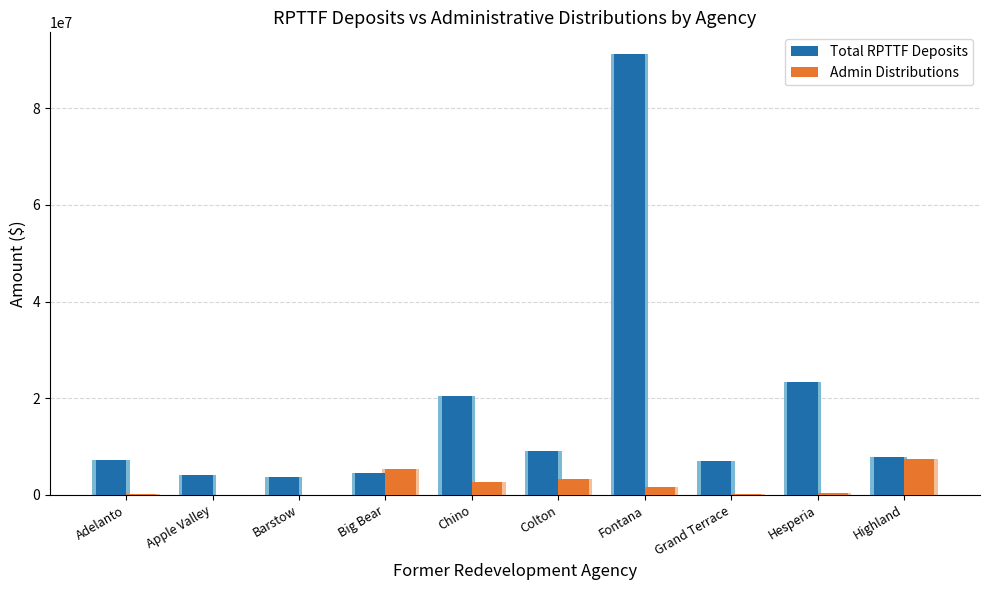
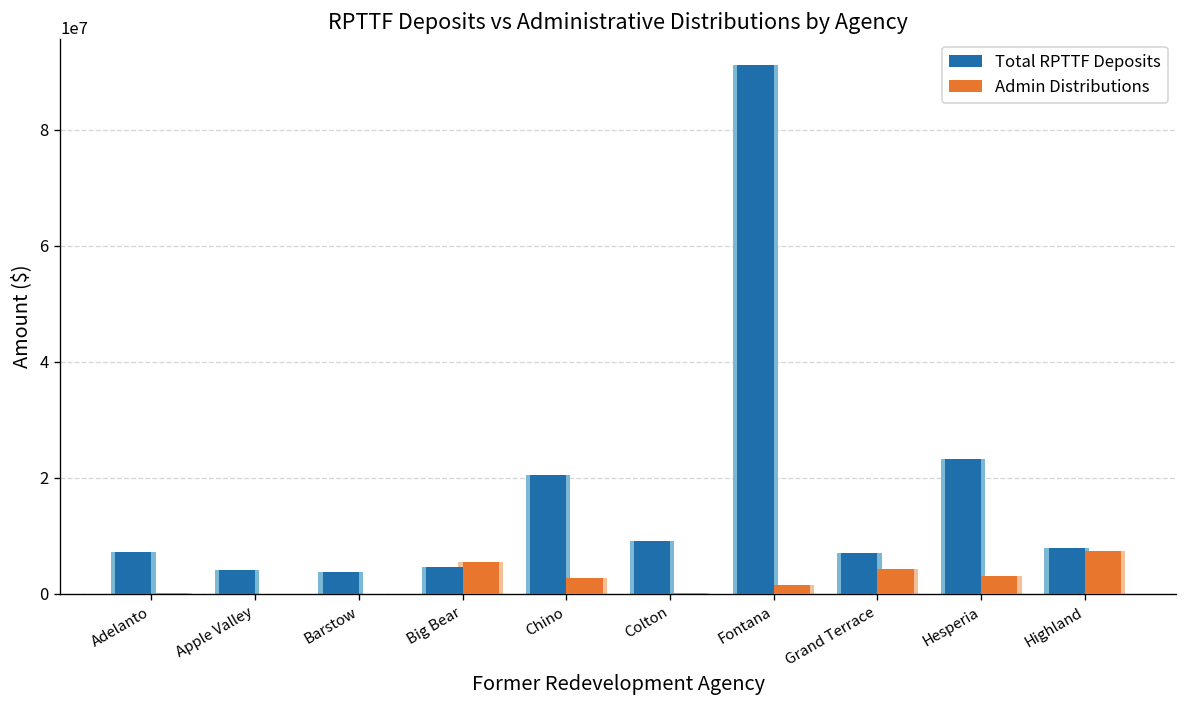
Admin Distributions, Colton: 3000000 -> 0
Admin Distributions, Grand Terrace: 0 -> 4000000
Admin Distributions, Hesperia: 0 -> 3000000
